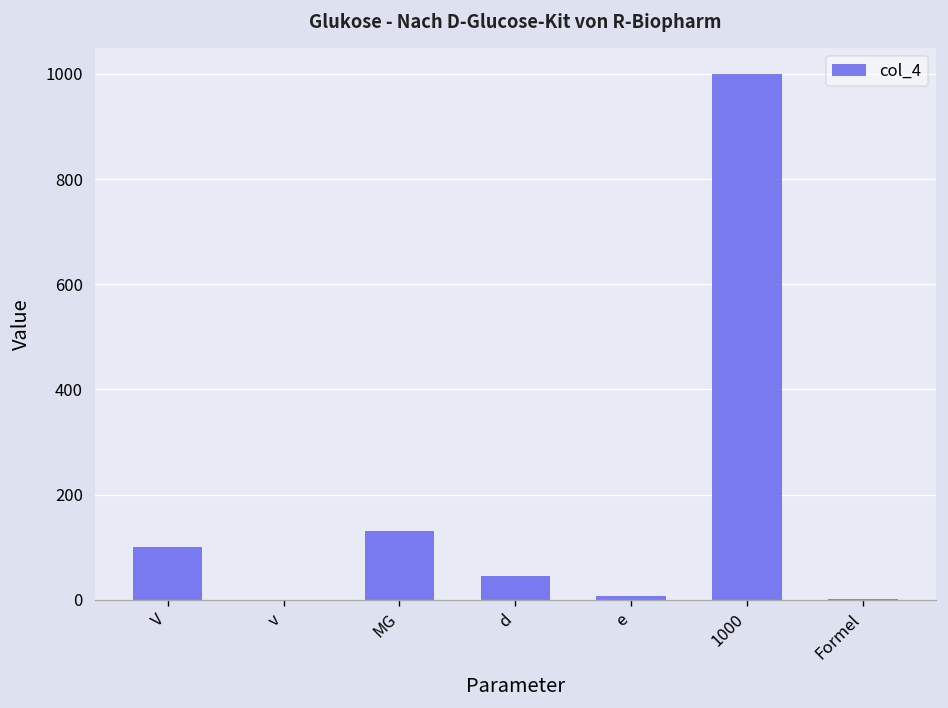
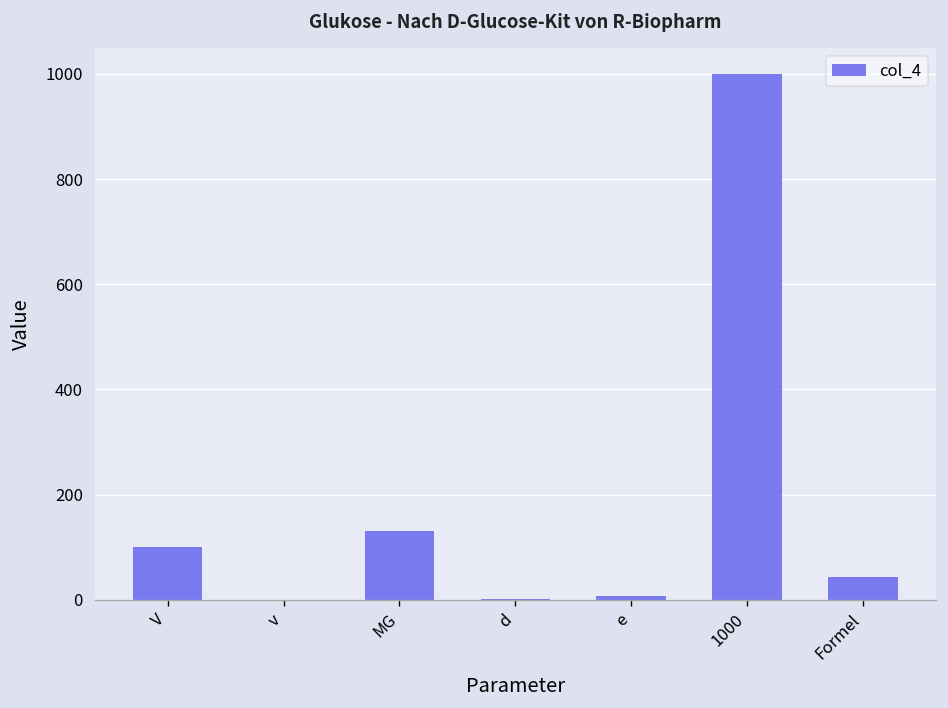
d: 50 -> 0
Formel: 0 -> 40
